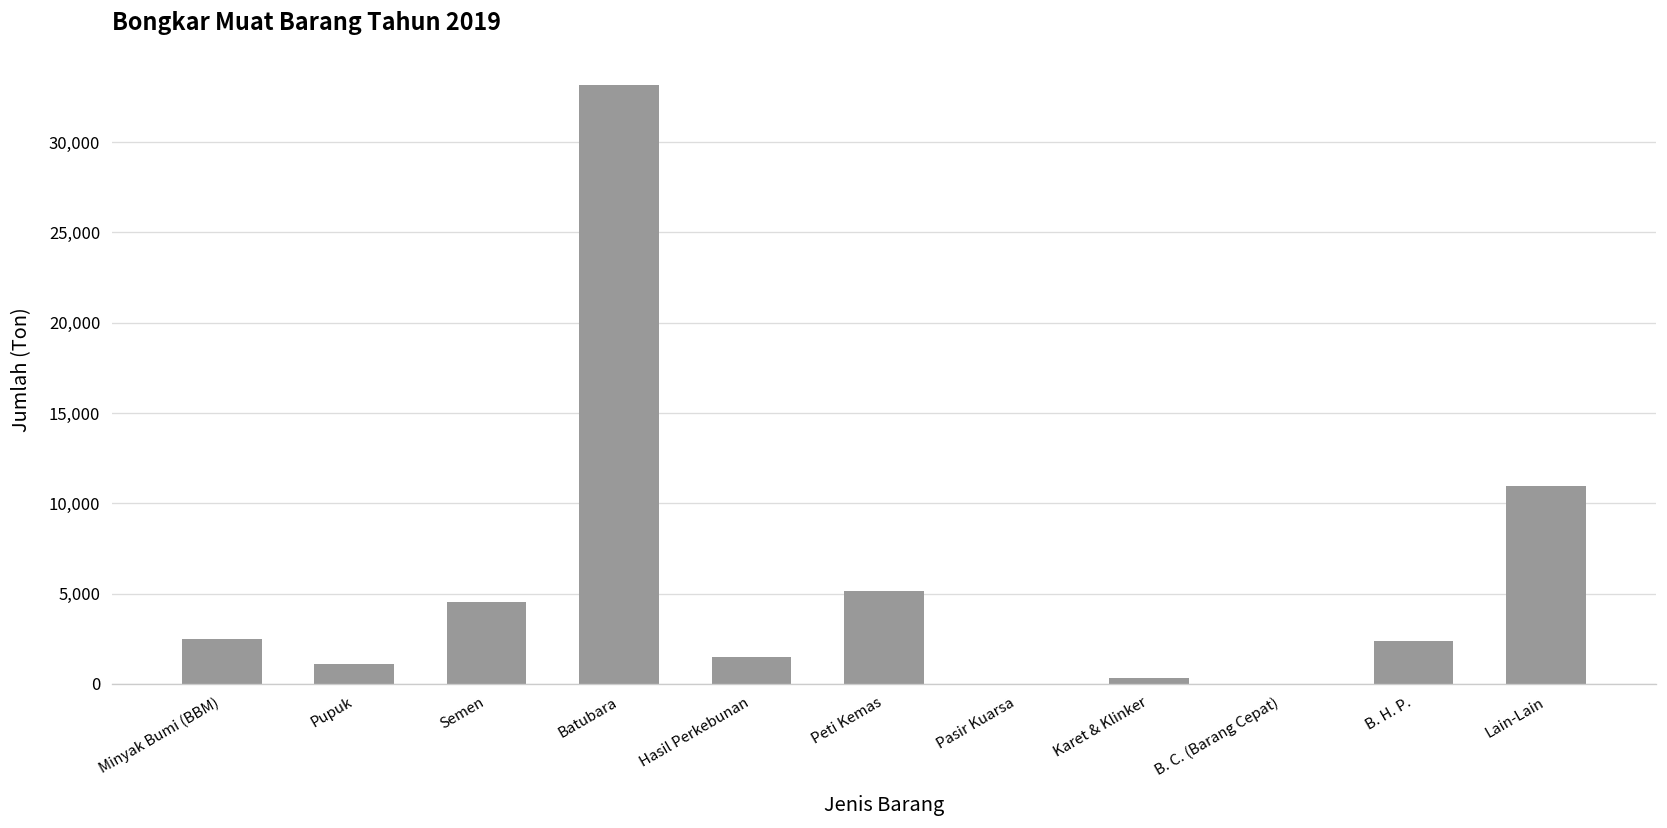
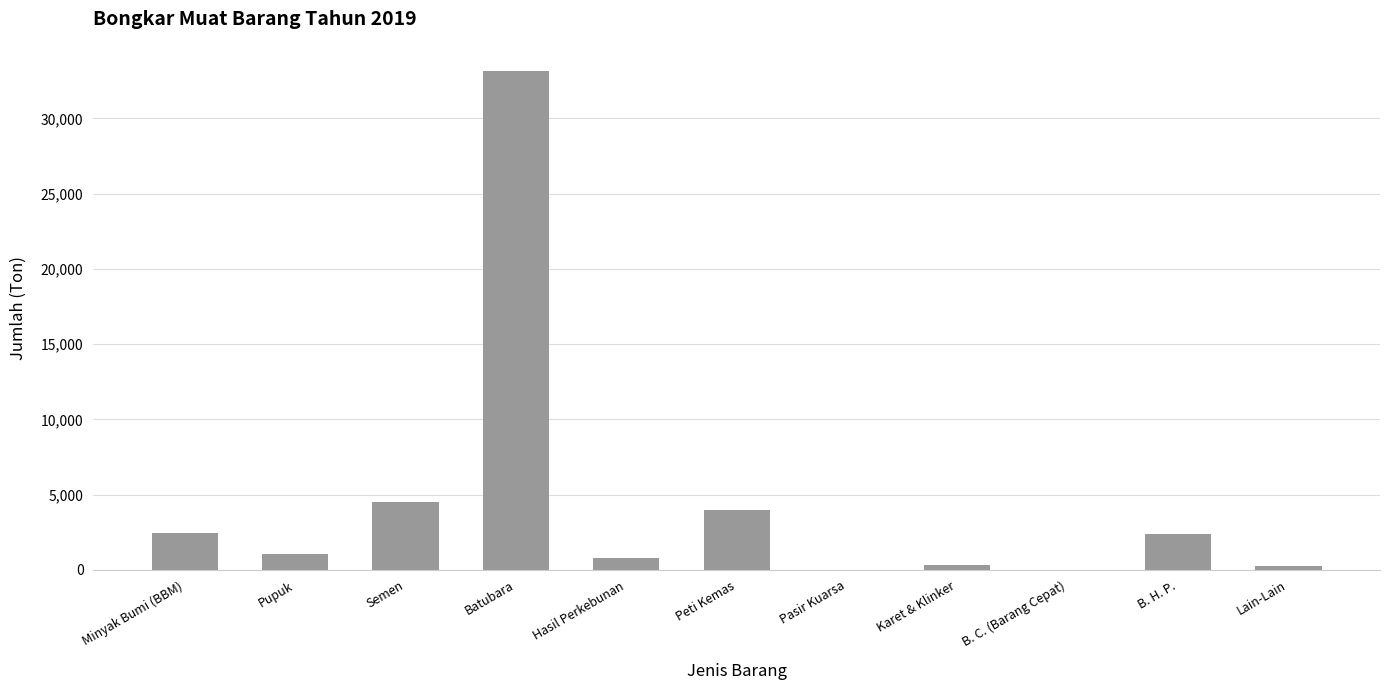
Hasil Perkebunan: 1,500 -> 800
Peti Kemas: 5,200 -> 4,000
Lain-Lain: 11,000 -> 200
